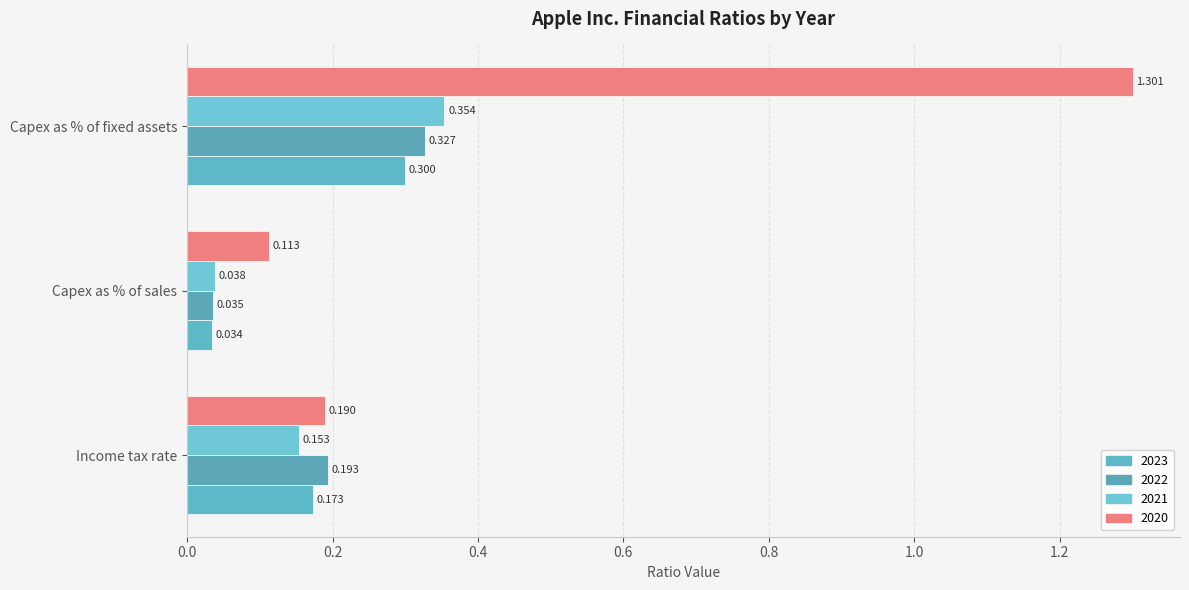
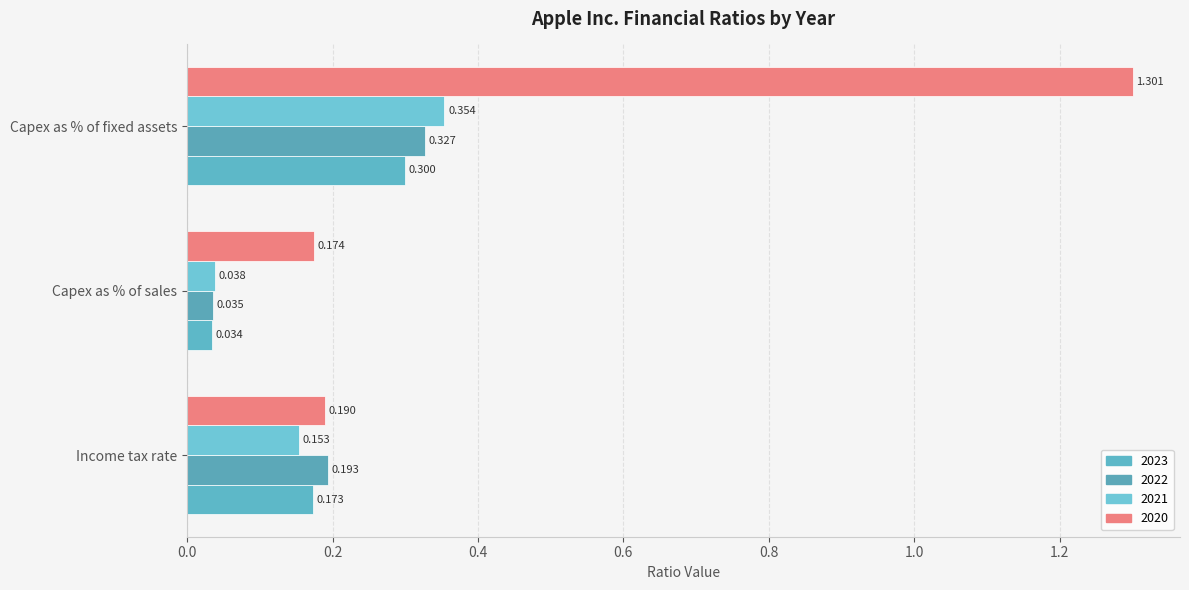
2020, Capex as % of sales: 0.113 -> 0.174
